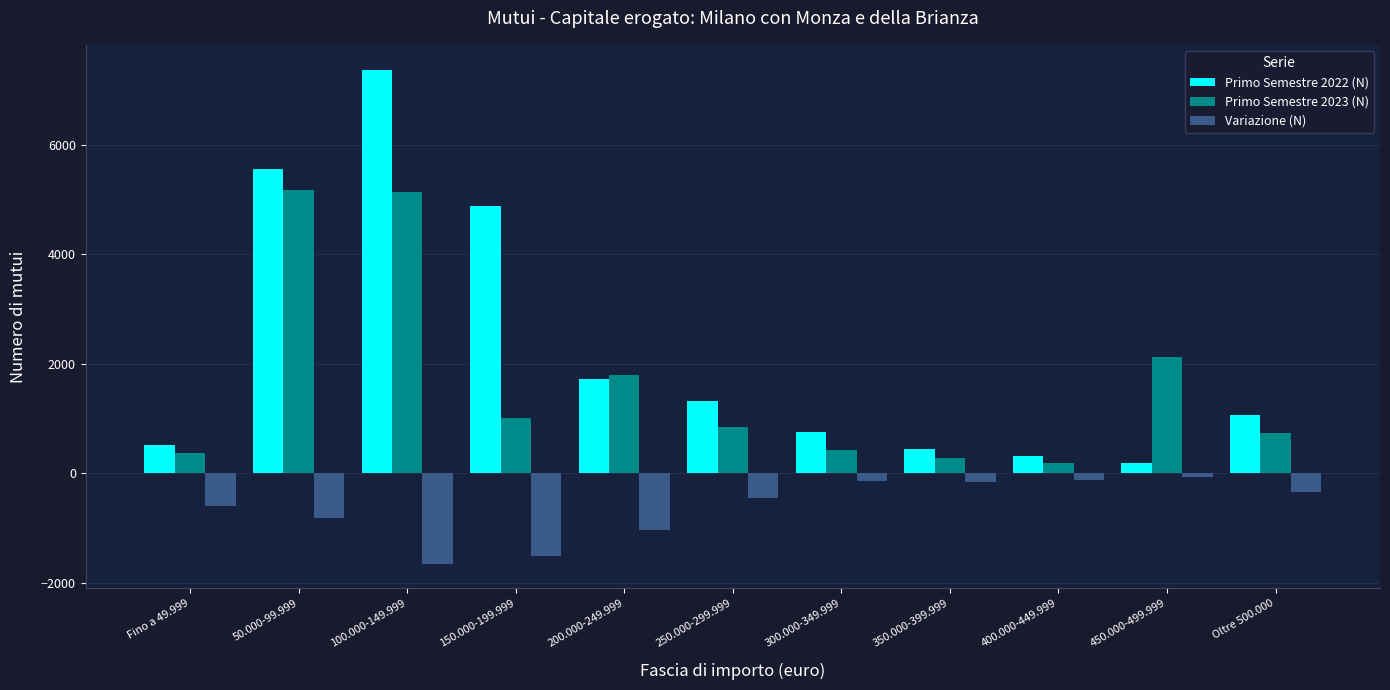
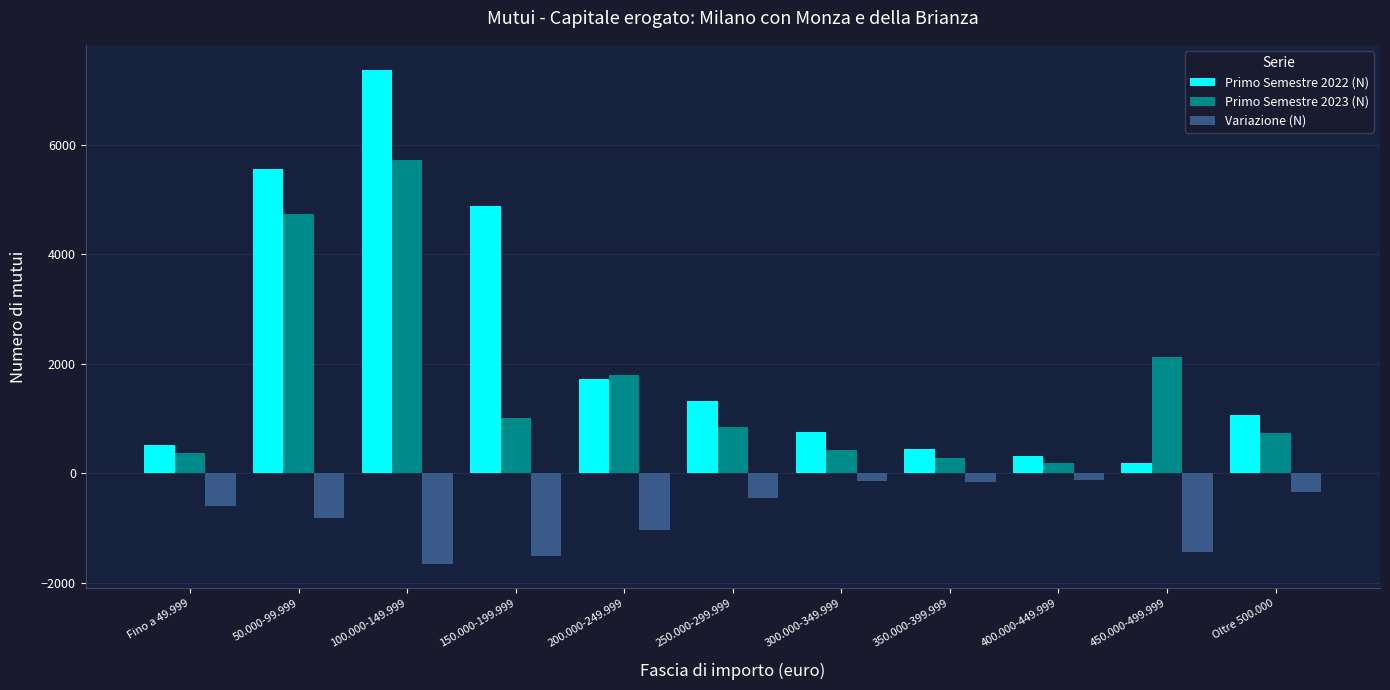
Primo Semestre 2023 (N), 50.000-99.999: 5200 -> 4700
Primo Semestre 2023 (N), 100.000-149.999: 5100 -> 5700
Variazione (N), 450.000-499.999: -100 -> -1400
